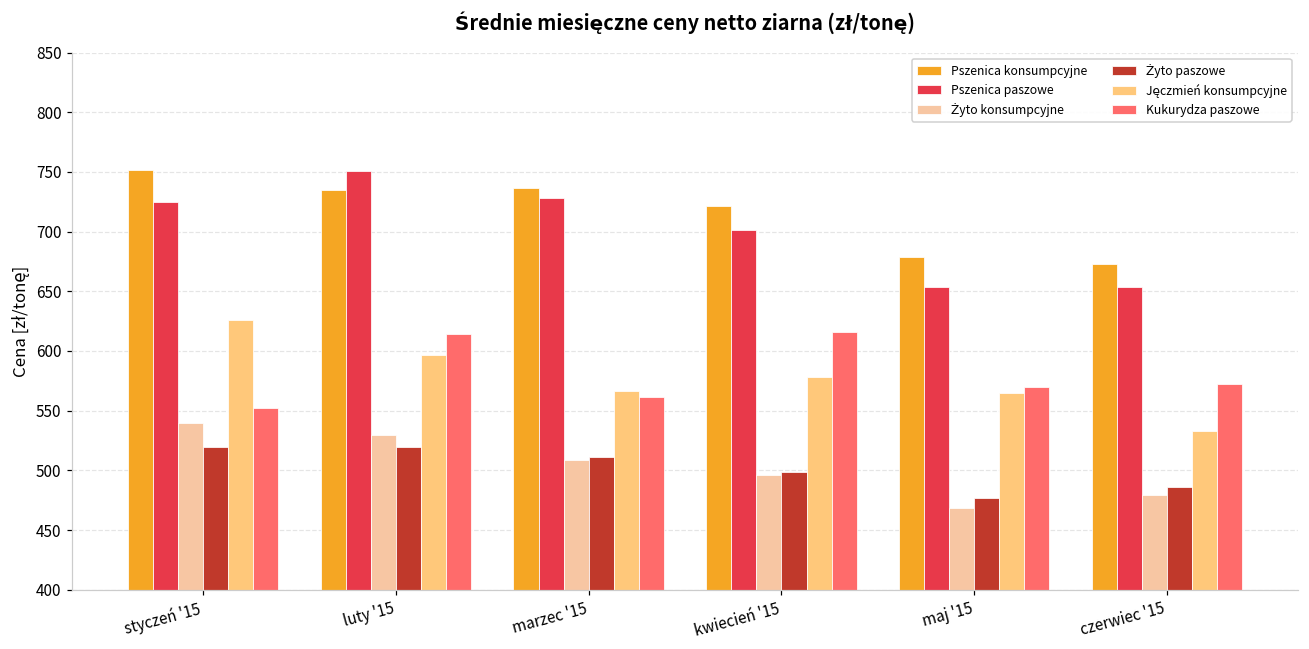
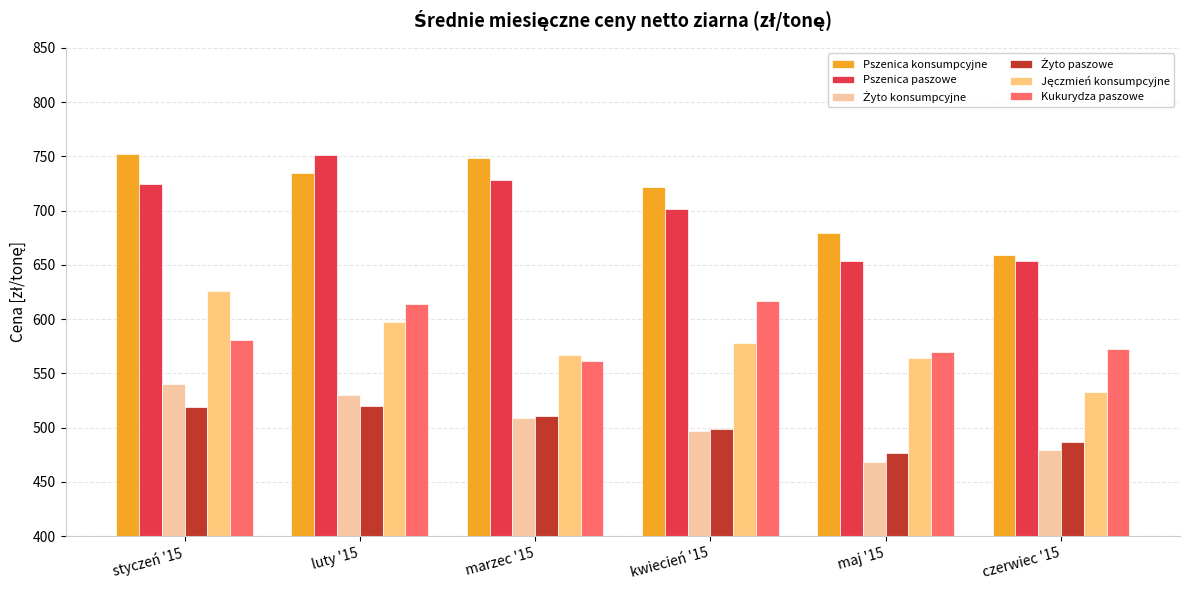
Kukurydza paszowe, styczeń '15: 552 -> 581
Pszenica konsumpcyjne, marzec '15: 737 -> 749
Pszenica konsumpcyjne, czerwiec '15: 673 -> 659
